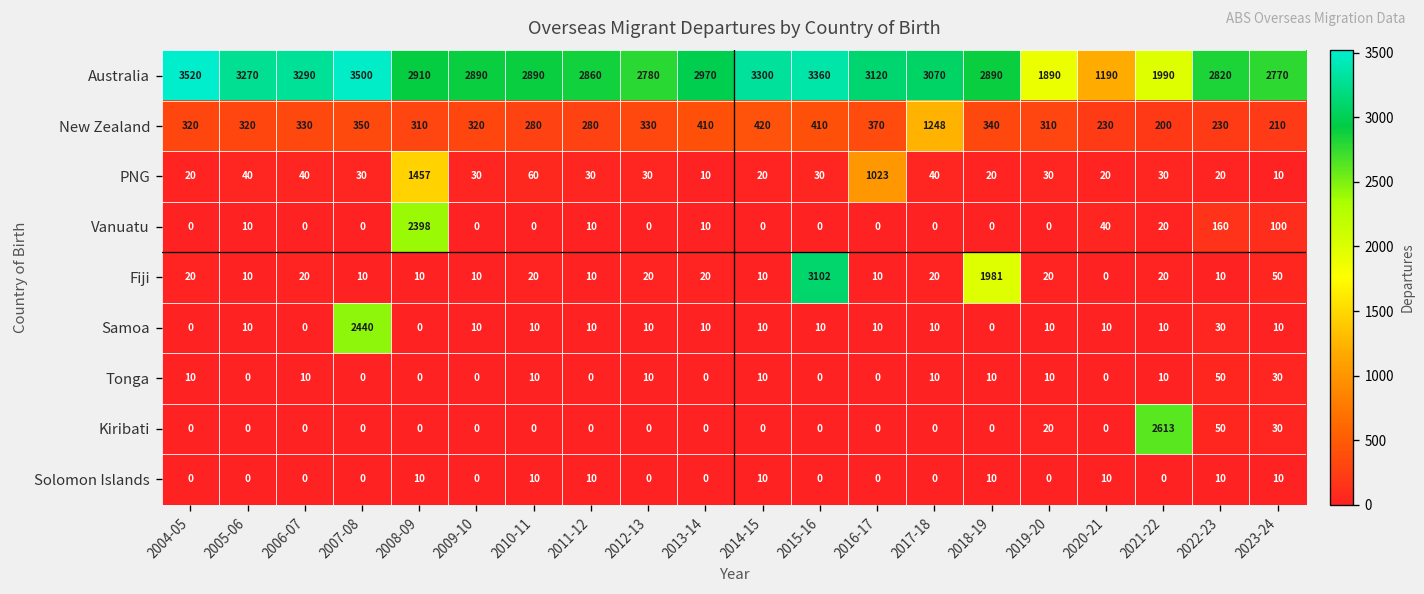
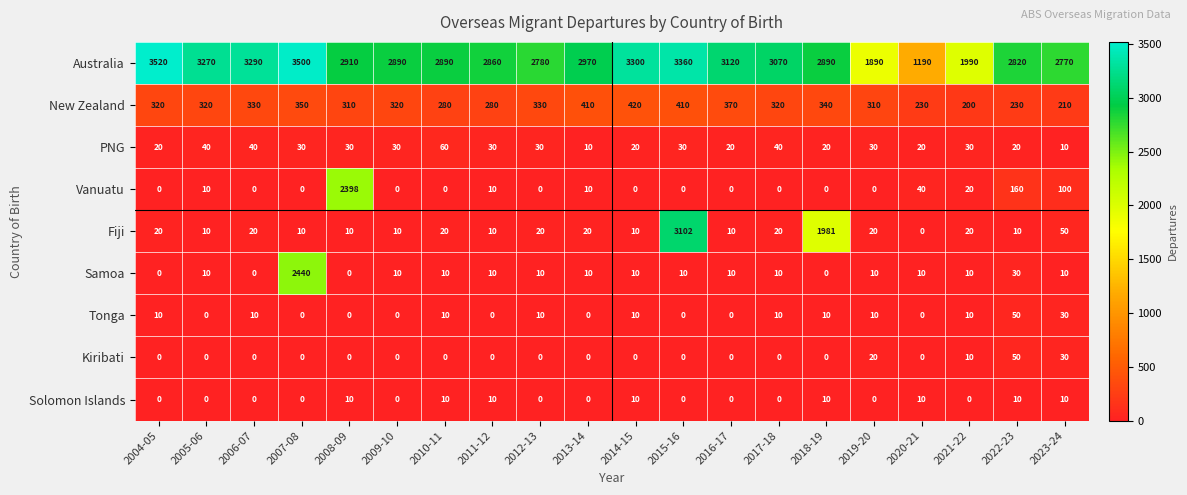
New Zealand, 2017-18: 1248 -> 320
PNG, 2008-09: 1457 -> 30
PNG, 2016-17: 1023 -> 20
Kiribati, 2021-22: 2613 -> 10
